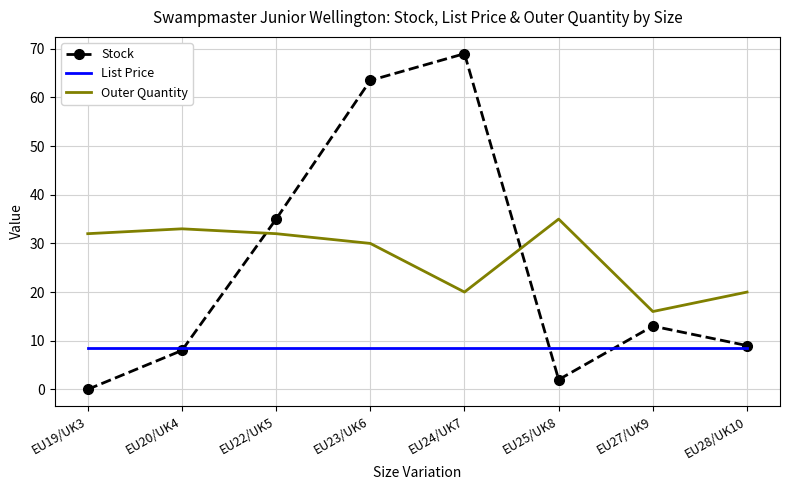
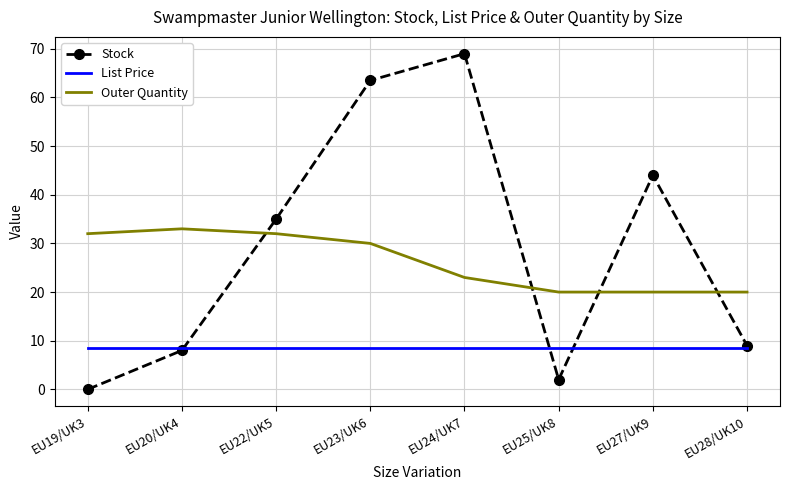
Outer Quantity, EU24/UK7: 20 -> 23
Outer Quantity, EU25/UK8: 35 -> 20
Stock, EU27/UK9: 13 -> 44
Outer Quantity, EU27/UK9: 16 -> 20
